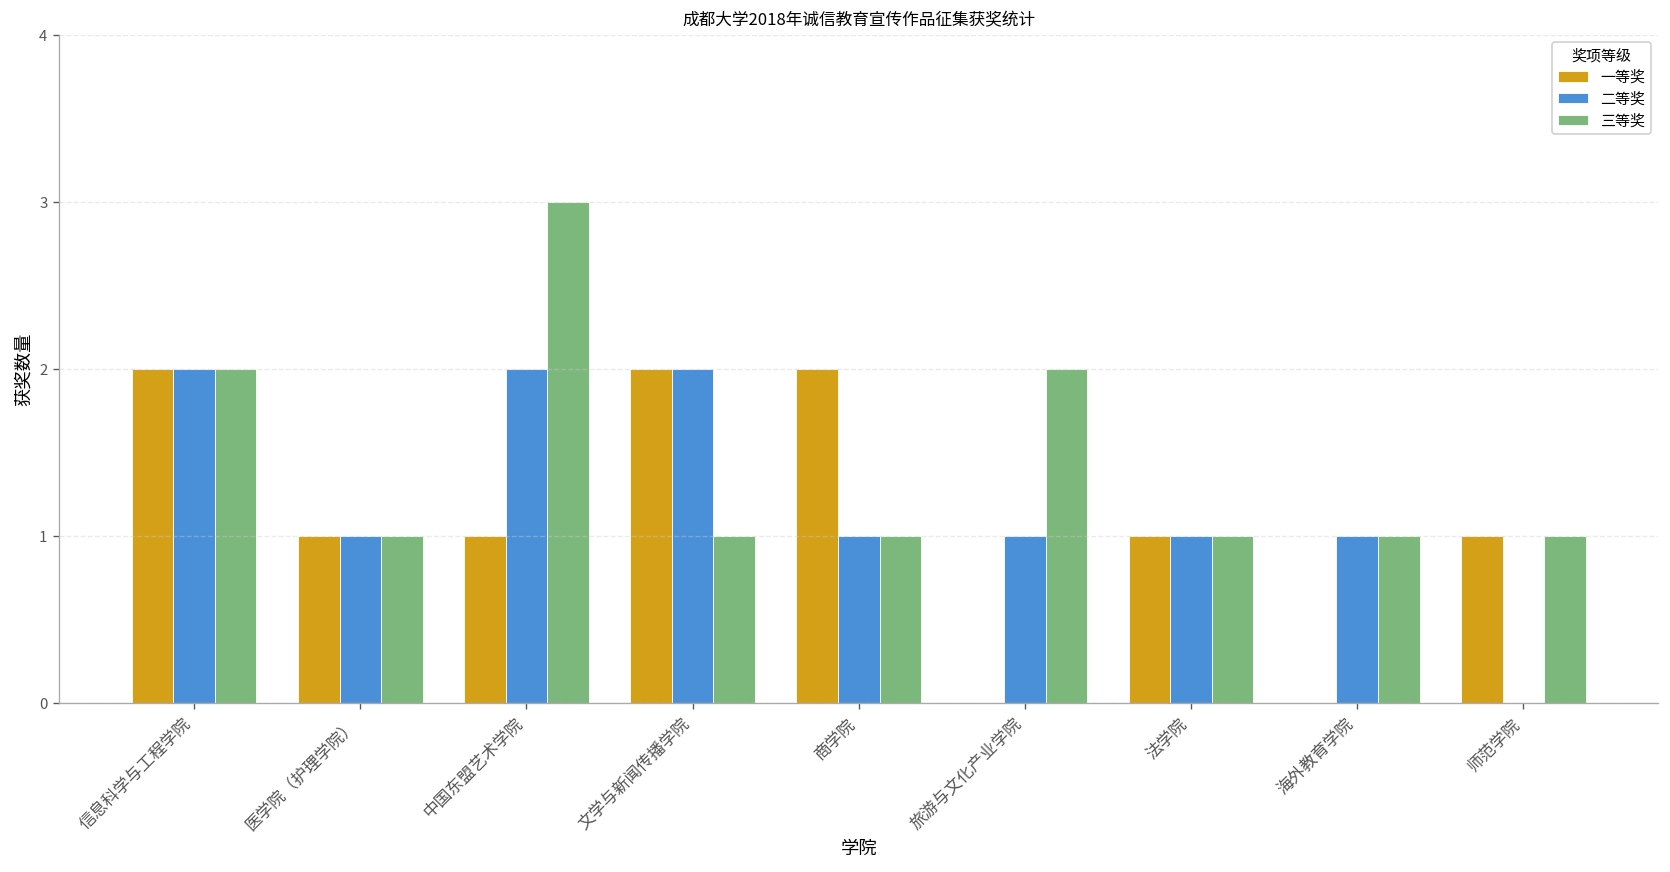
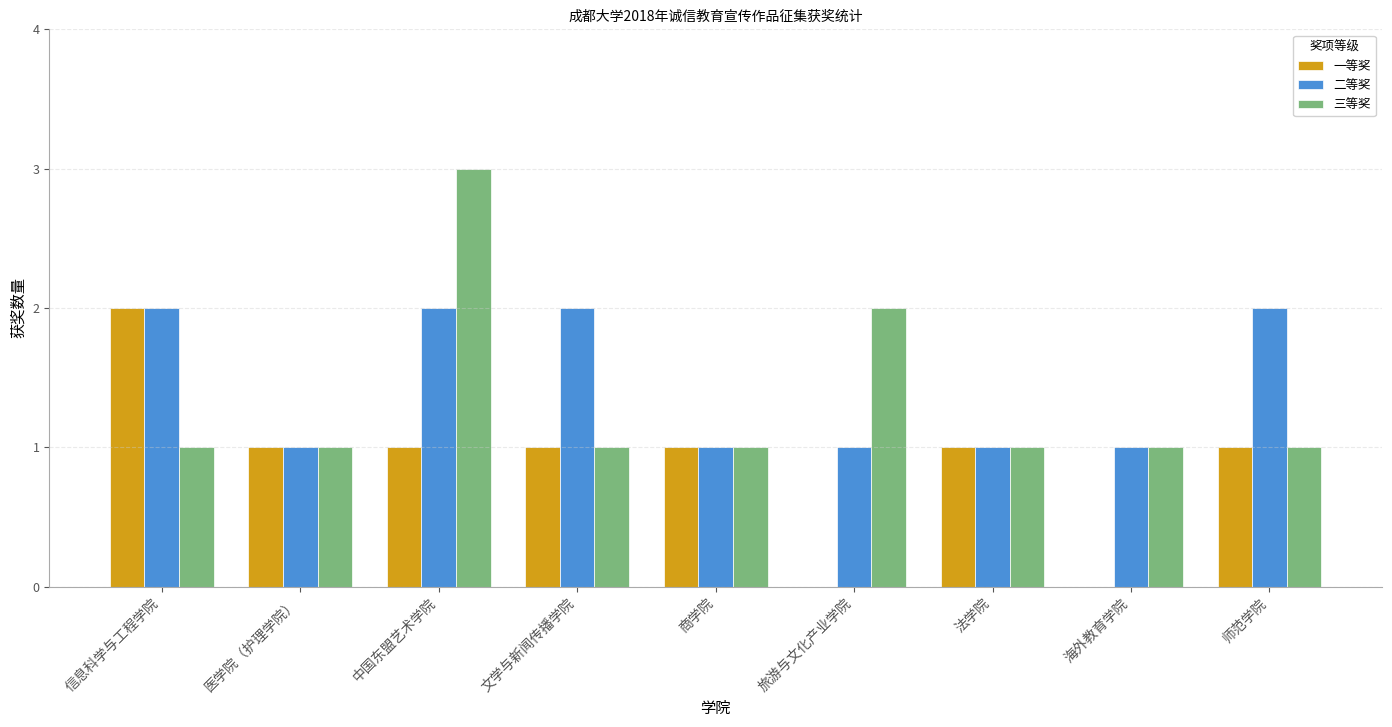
三等奖, 信息科学与工程学院: 2 -> 1
一等奖, 文学与新闻传播学院: 2 -> 1
一等奖, 商学院: 2 -> 1
二等奖, 师范学院: 0 -> 2
